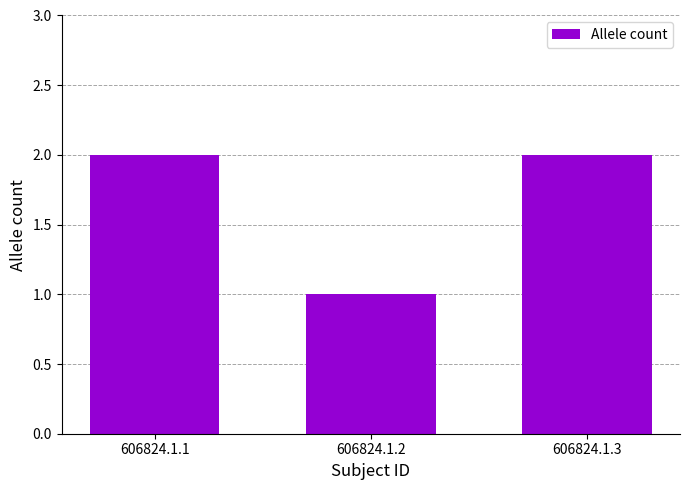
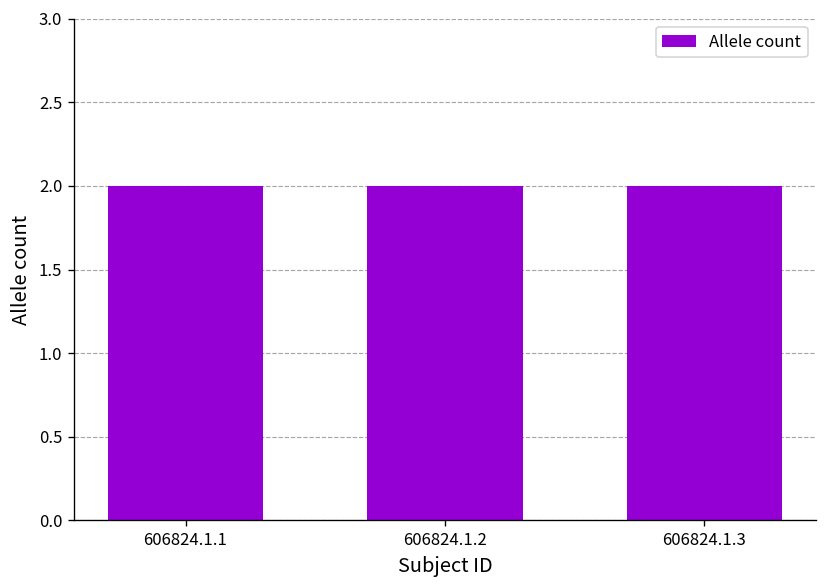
606824.1.2: 1 -> 2
